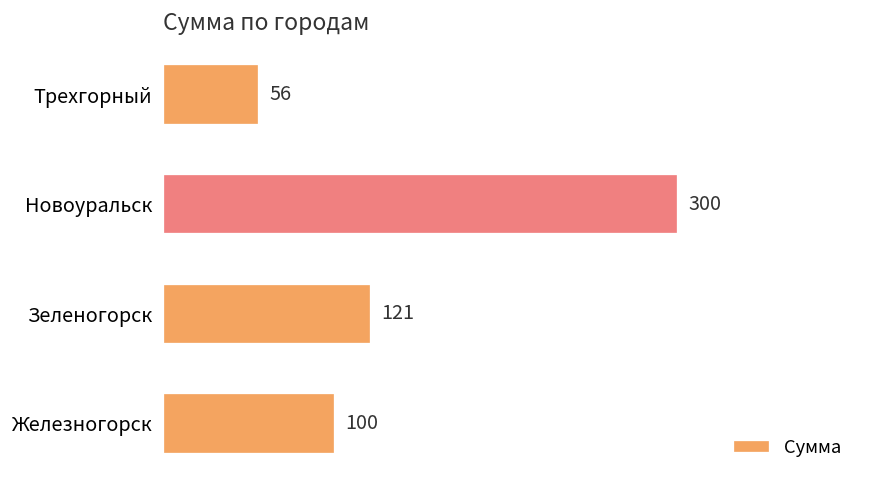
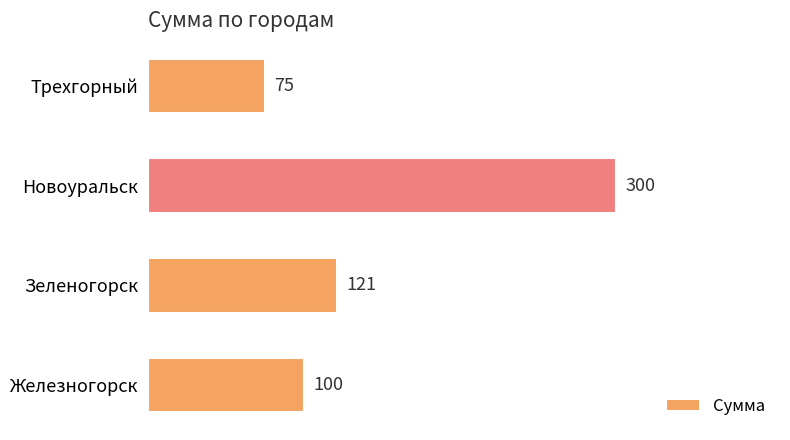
Трехгорный: 56 -> 75
